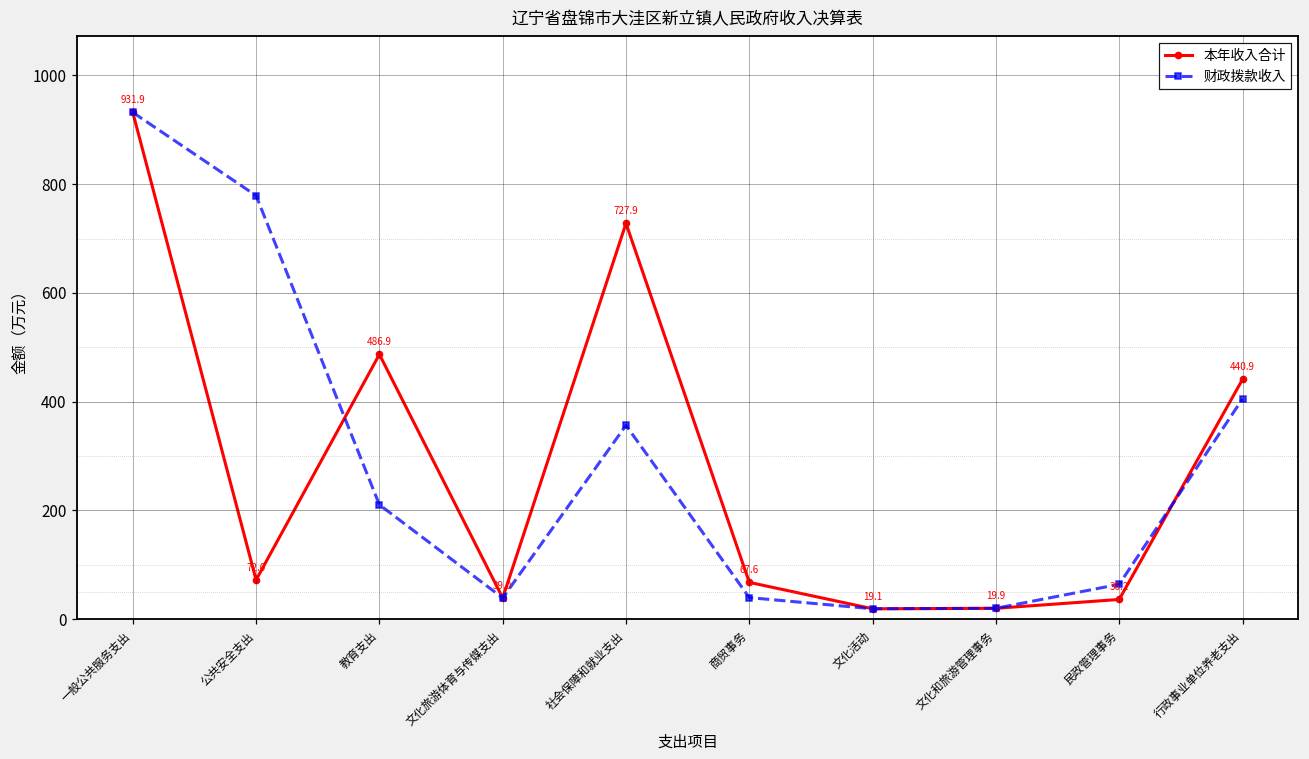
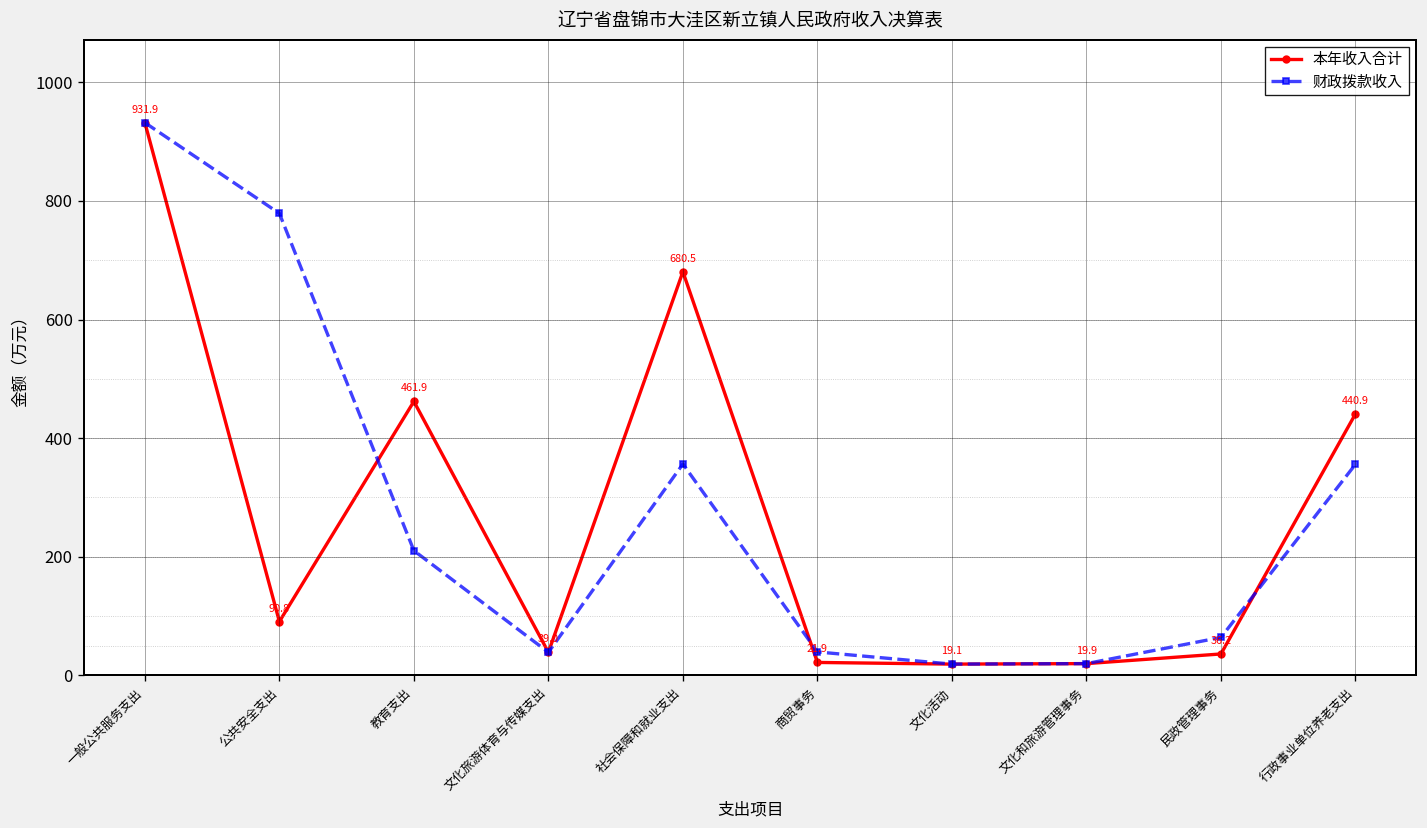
本年收入合计, 公共安全支出: 72.0 -> 90.8
本年收入合计, 教育支出: 486.9 -> 461.9
本年收入合计, 社会保障和就业支出: 727.9 -> 680.5
本年收入合计, 商贸事务: 67.6 -> 21.9
财政拨款收入, 行政事业单位养老支出: 410 -> 360
